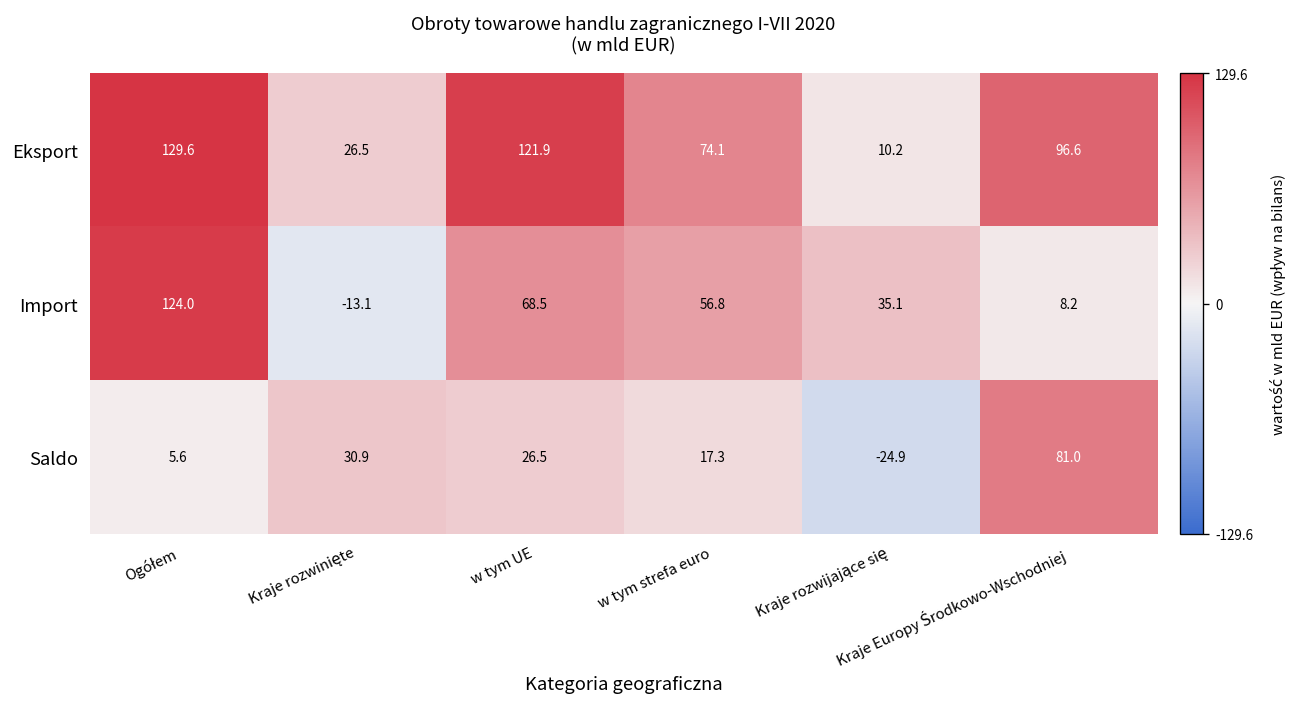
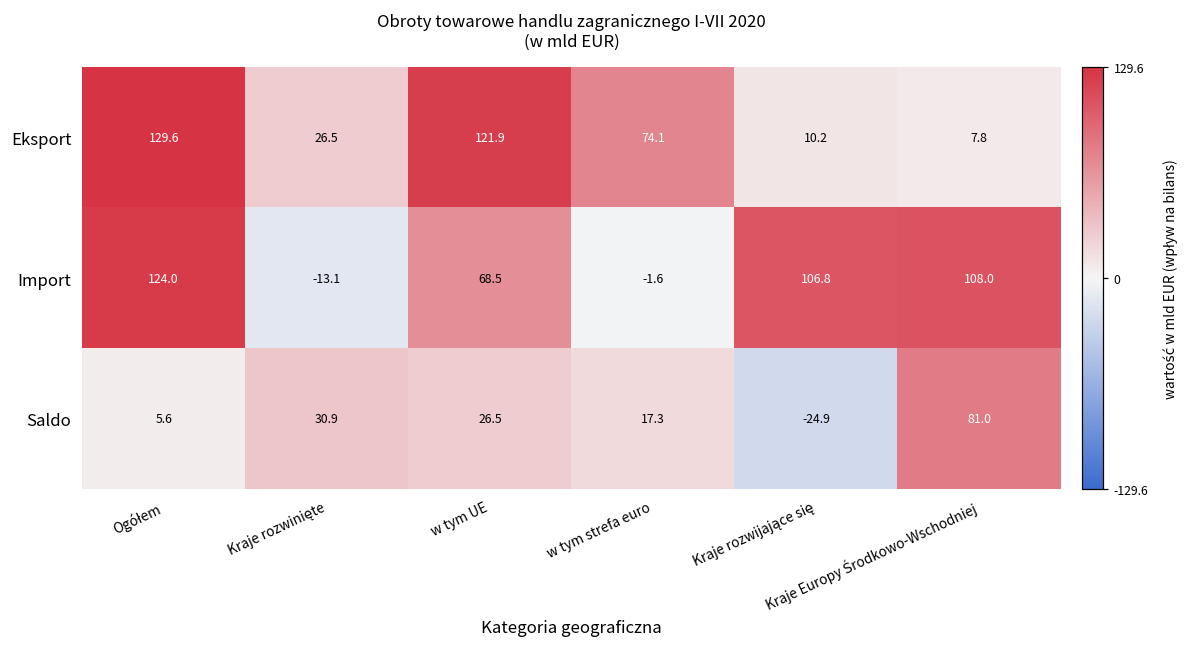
Eksport, Kraje Europy Środkowo-Wschodniej: 96.6 -> 7.8
Import, w tym strefa euro: 56.8 -> -1.6
Import, Kraje rozwijające się: 35.1 -> 106.8
Import, Kraje Europy Środkowo-Wschodniej: 8.2 -> 108.0
